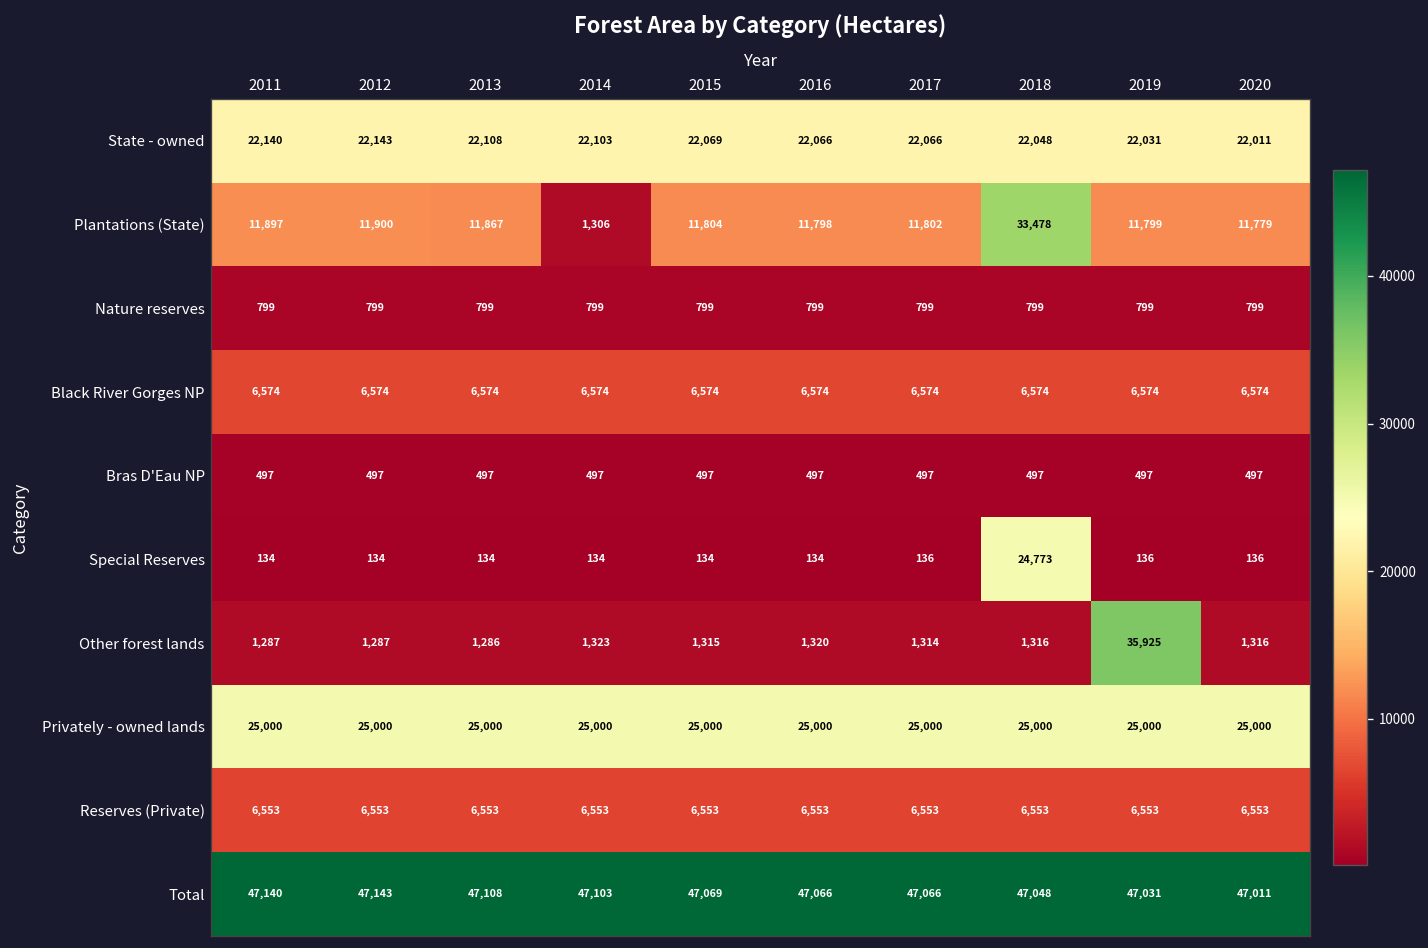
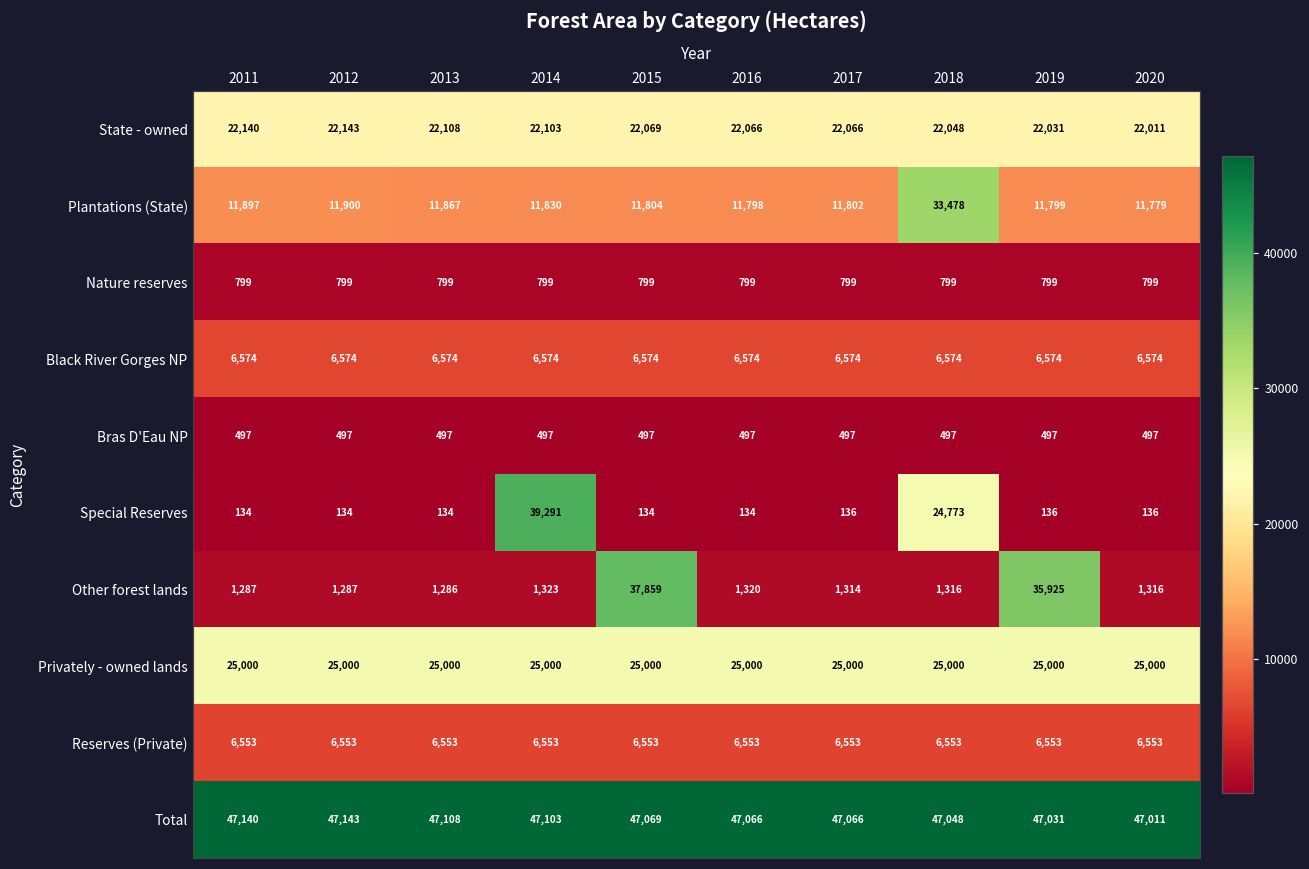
Plantations (State), 2014: 1,306 -> 11,830
Special Reserves, 2014: 134 -> 39,291
Other forest lands, 2015: 1,315 -> 37,859
